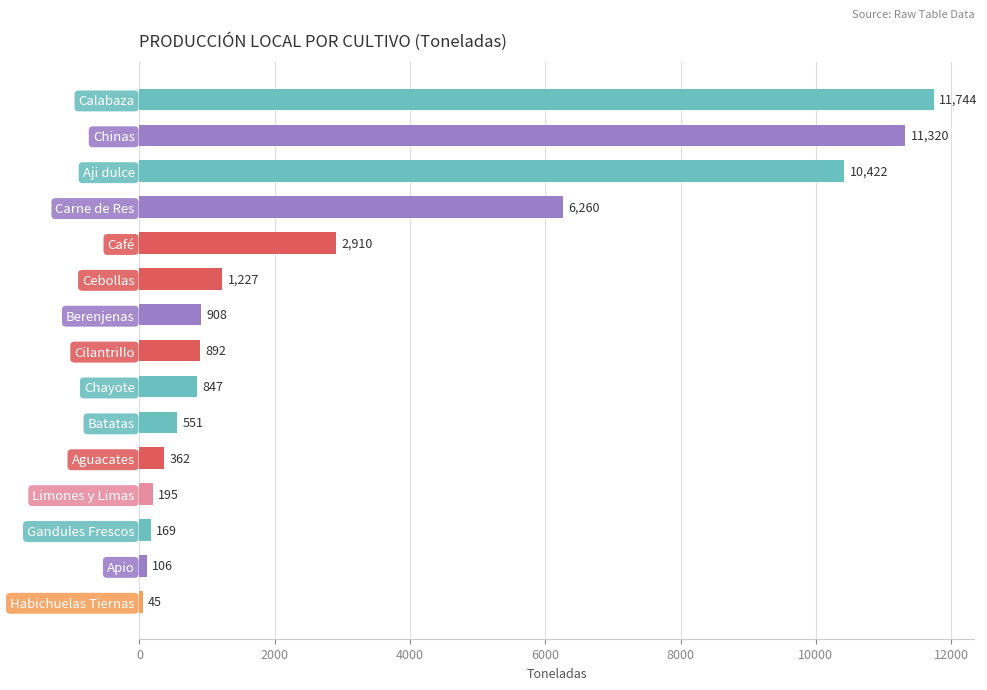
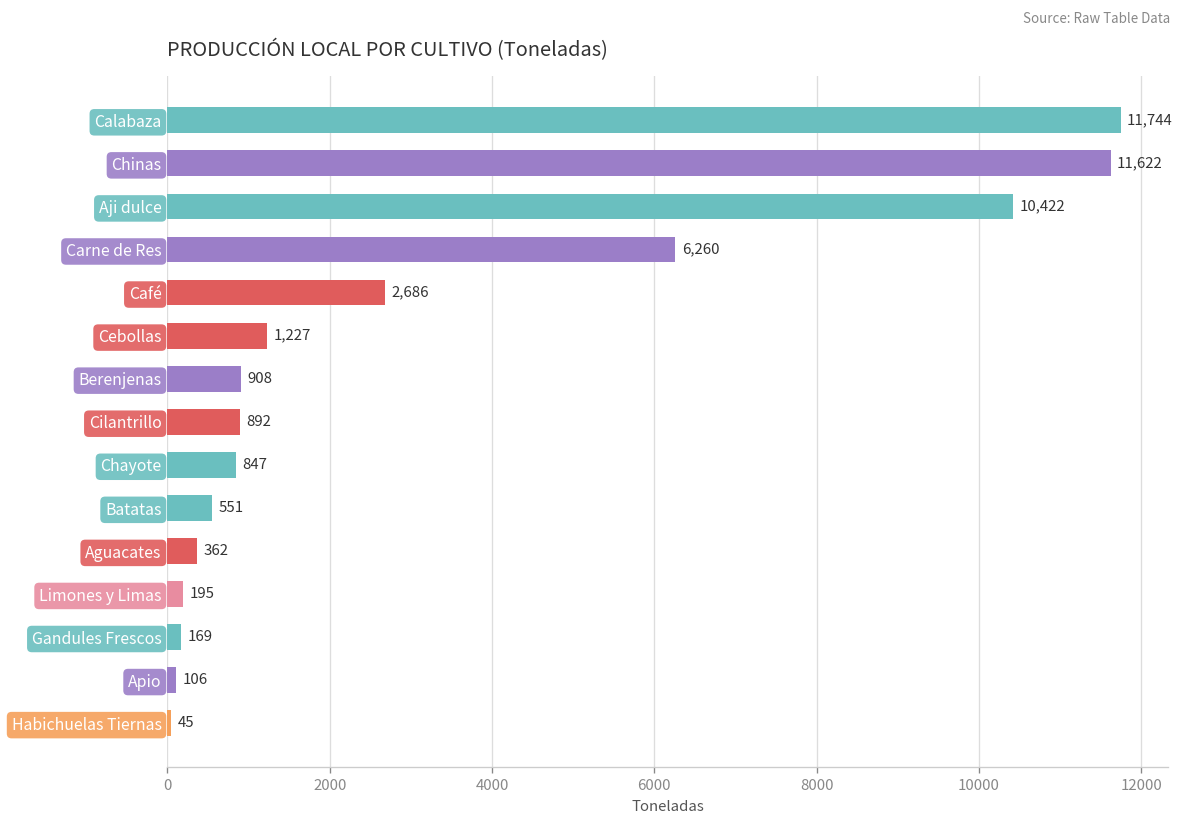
Chinas: 11,320 -> 11,622
Café: 2,910 -> 2,686
